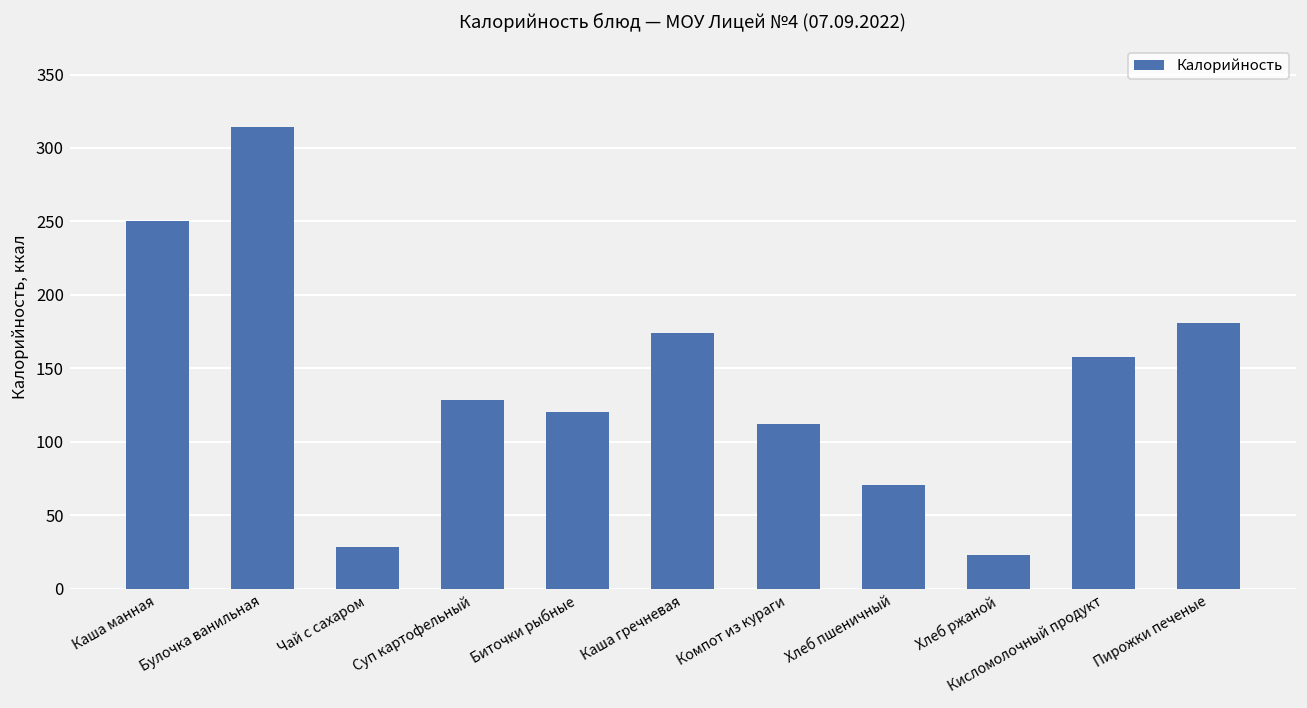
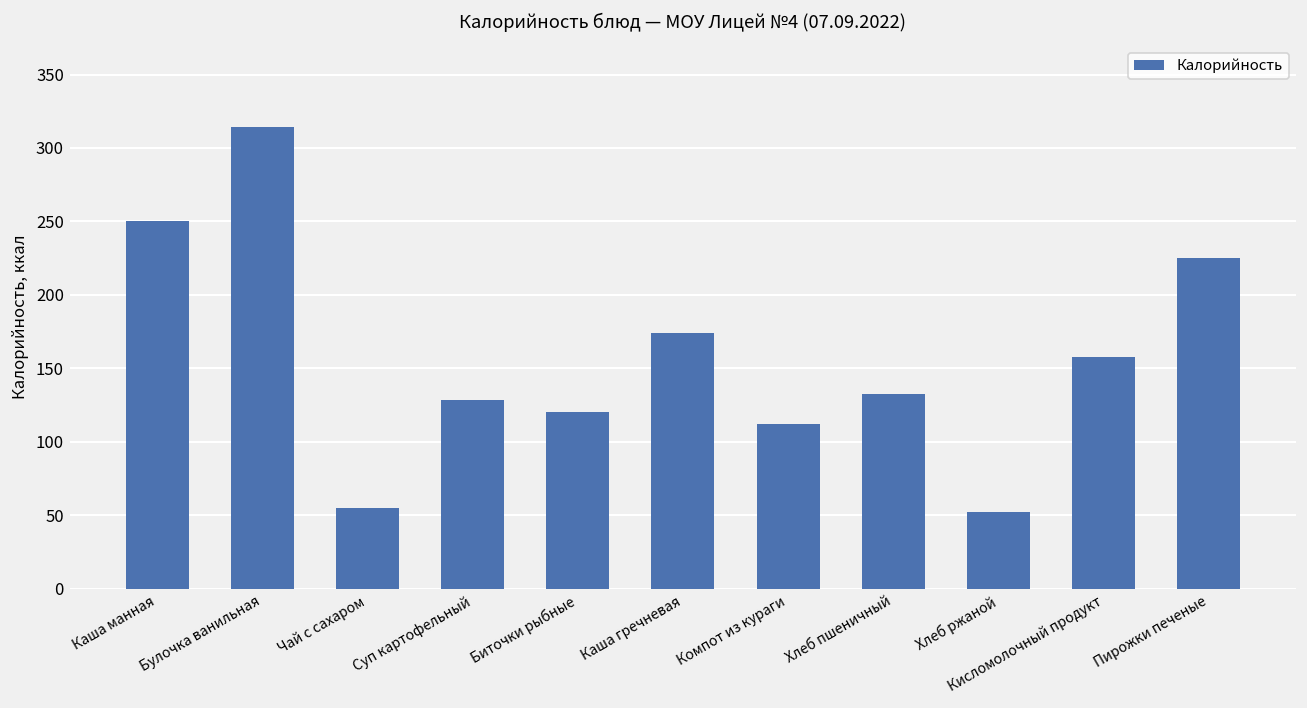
Чай с сахаром: 28 -> 55
Хлеб пшеничный: 71 -> 133
Хлеб ржаной: 23 -> 52
Пирожки печеные: 181 -> 225
